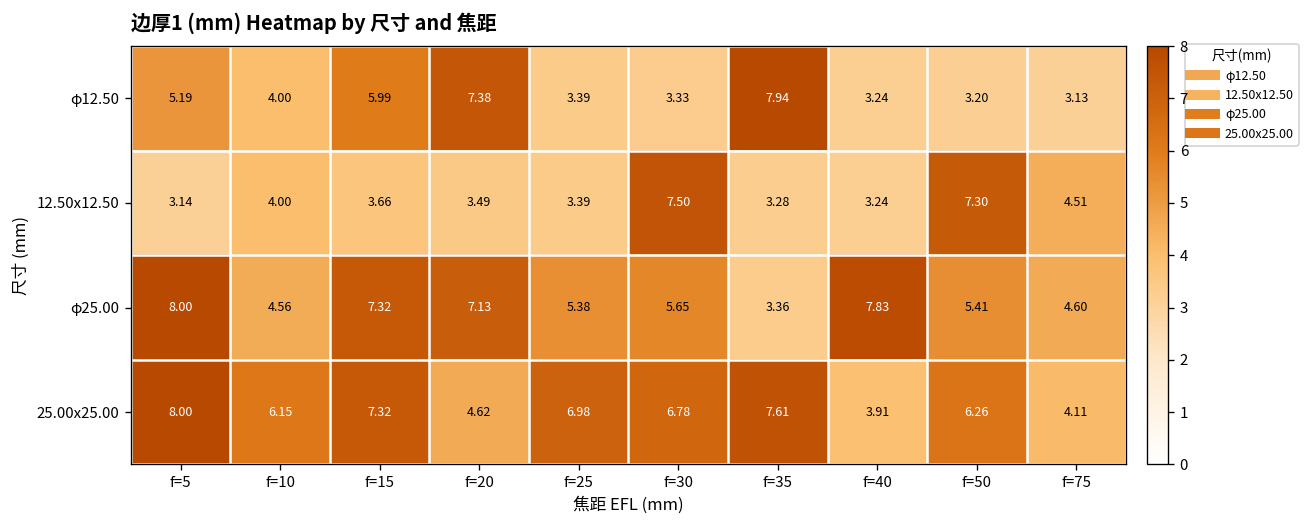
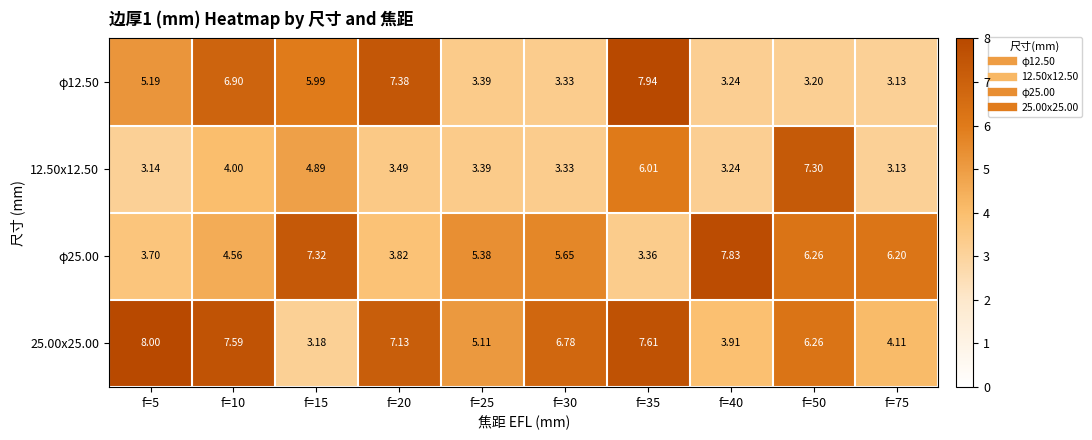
φ12.50, f=10: 4.00 -> 6.90
12.50x12.50, f=15: 3.66 -> 4.89
12.50x12.50, f=30: 7.50 -> 3.33
12.50x12.50, f=35: 3.28 -> 6.01
12.50x12.50, f=75: 4.51 -> 3.13
φ25.00, f=5: 8.00 -> 3.70
φ25.00, f=20: 7.13 -> 3.82
φ25.00, f=50: 5.41 -> 6.26
φ25.00, f=75: 4.60 -> 6.20
25.00x25.00, f=10: 6.15 -> 7.59
25.00x25.00, f=15: 7.32 -> 3.18
25.00x25.00, f=20: 4.62 -> 7.13
25.00x25.00, f=25: 6.98 -> 5.11
